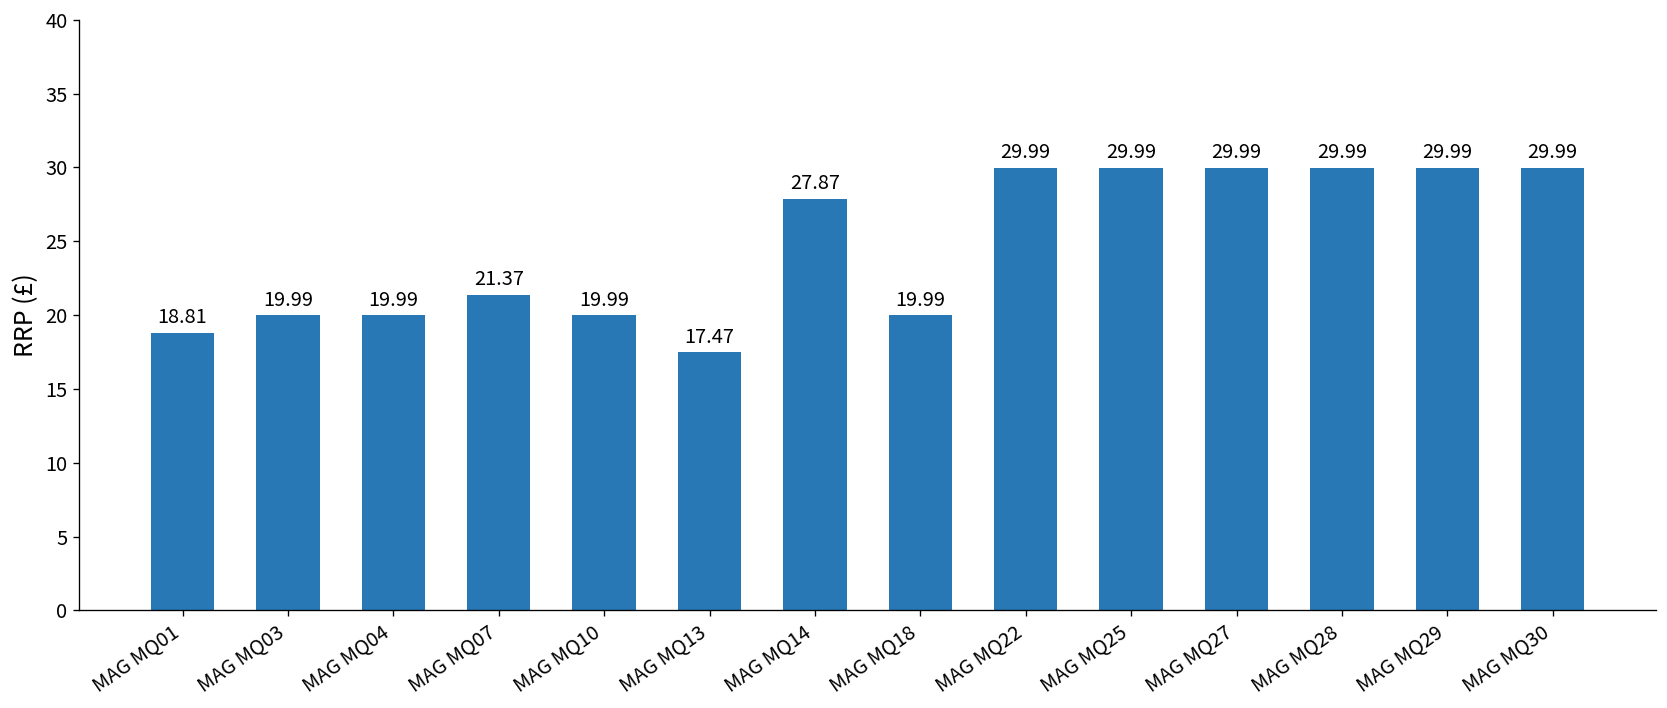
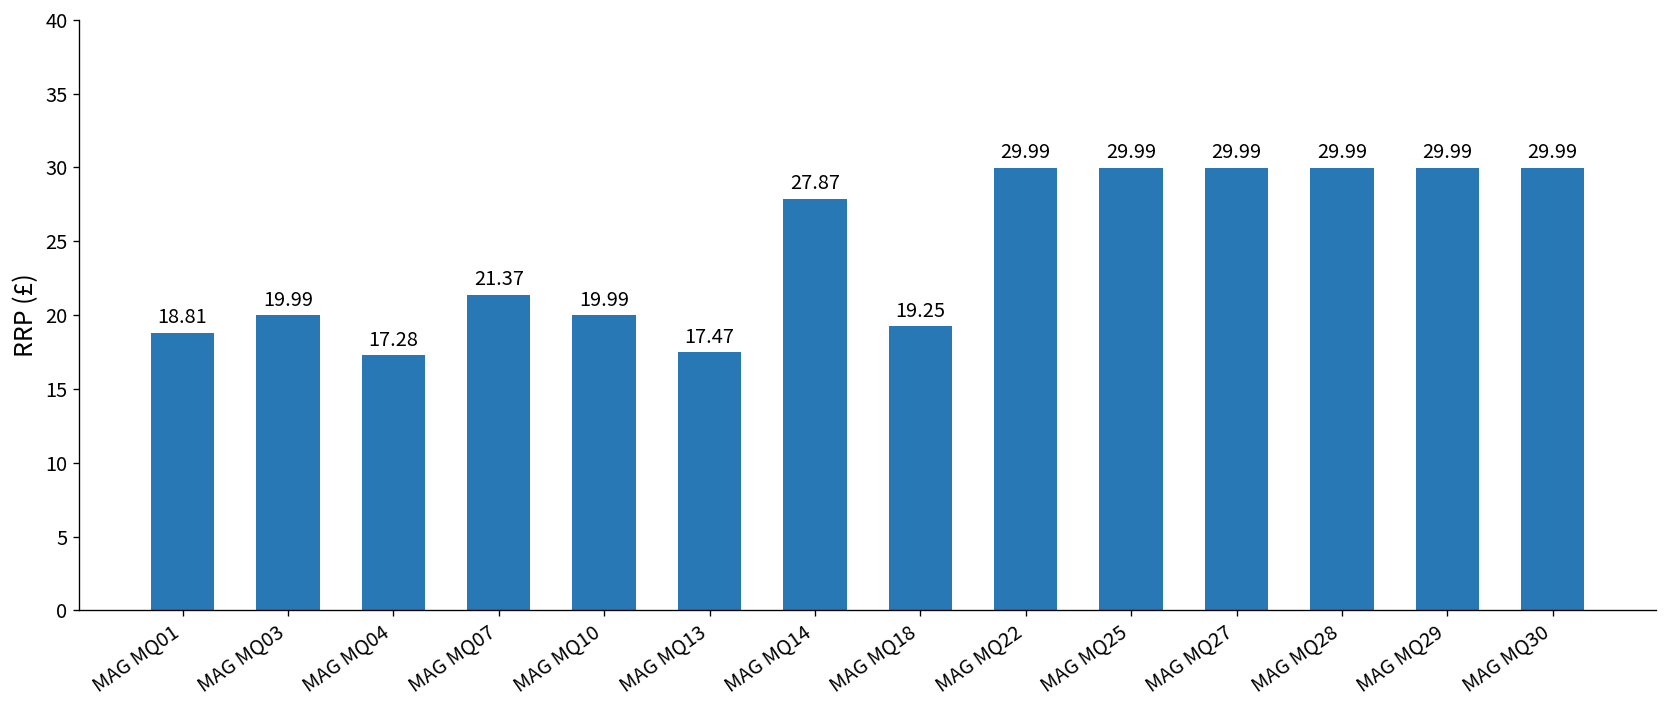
MAG MQ04: 19.99 -> 17.28
MAG MQ18: 19.99 -> 19.25
